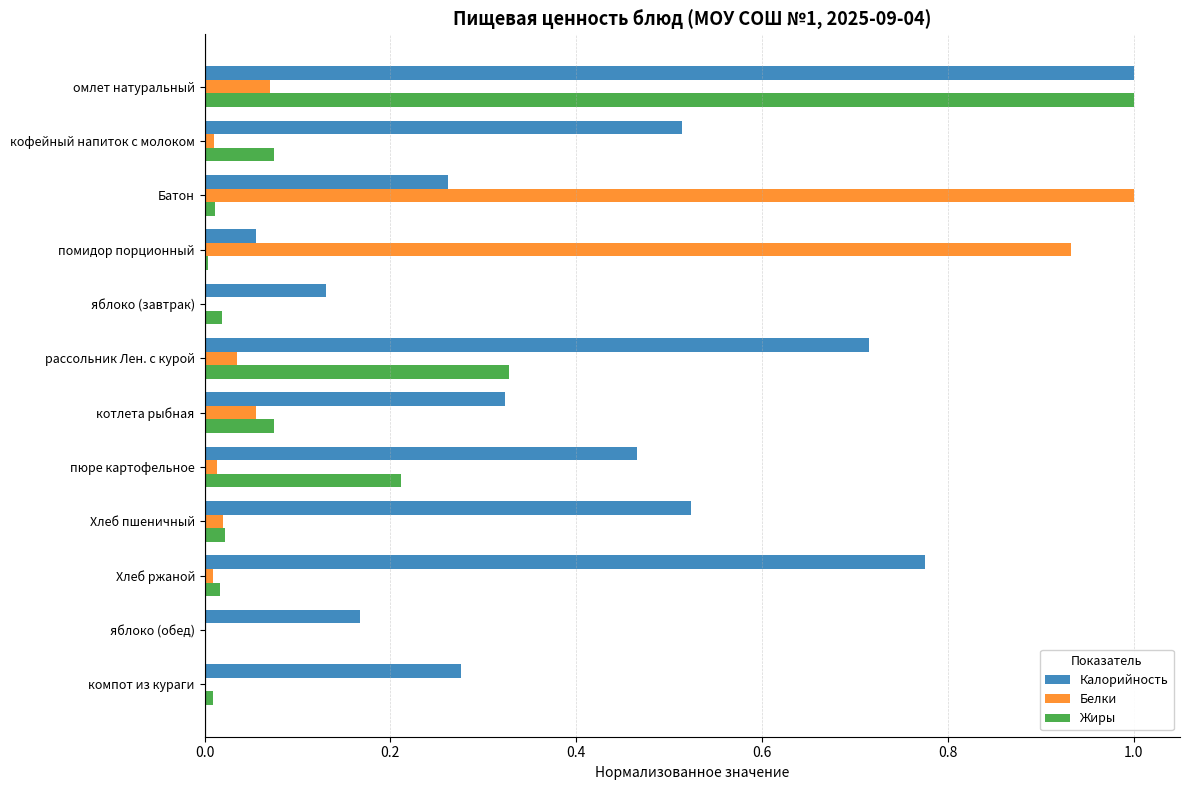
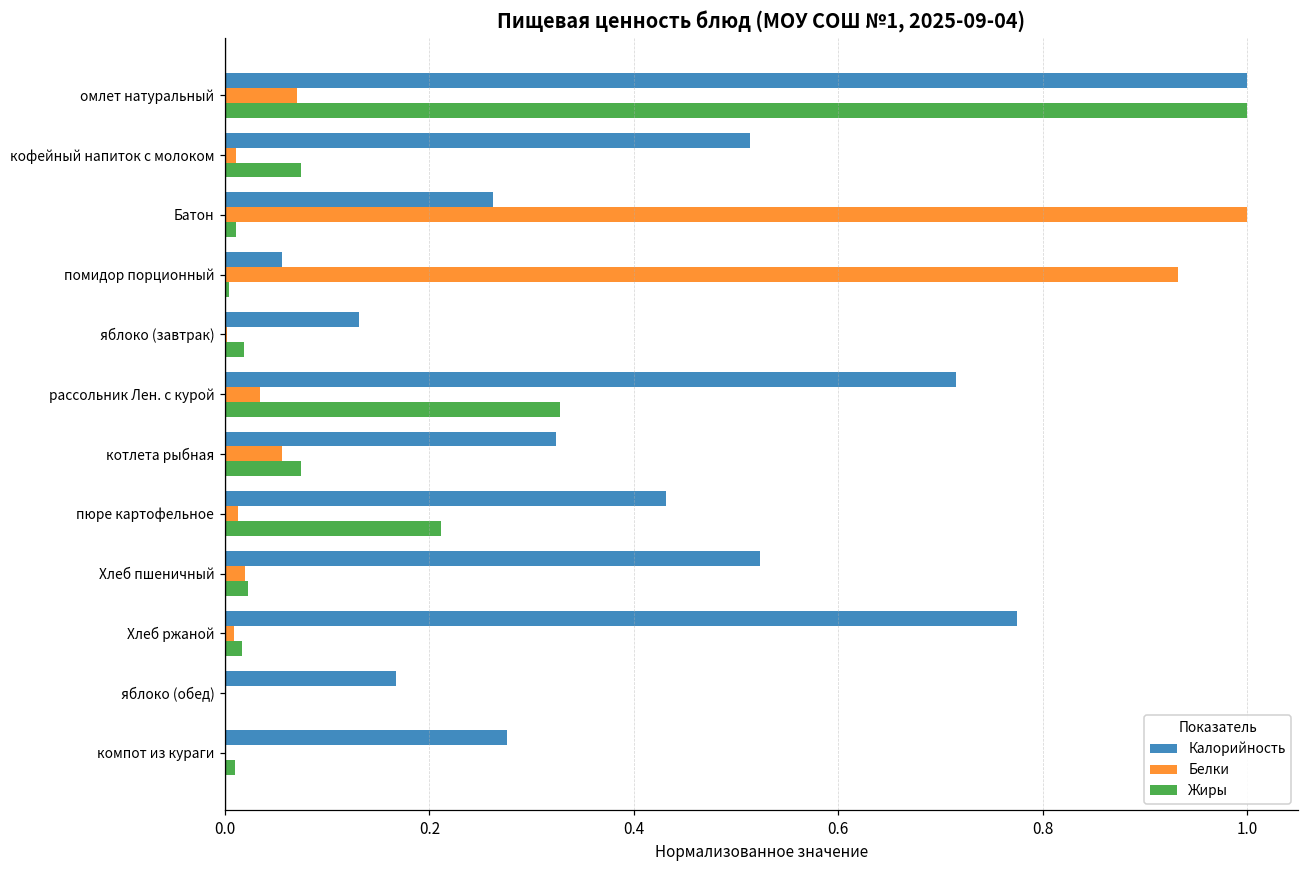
Калорийность, пюре картофельное: 0.47 -> 0.43
